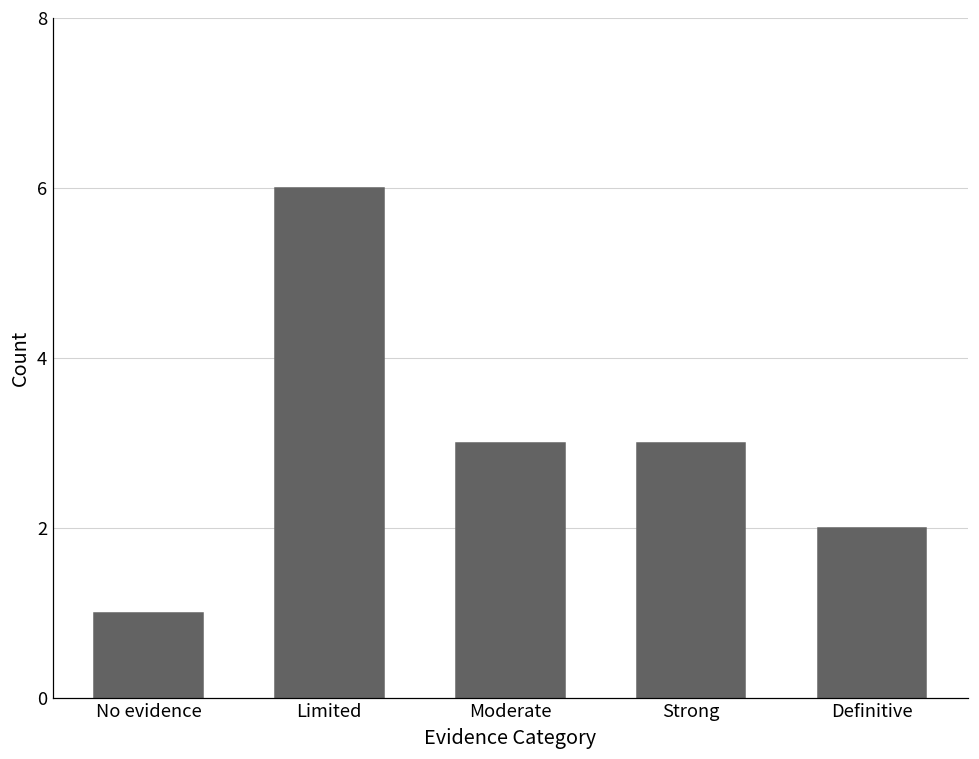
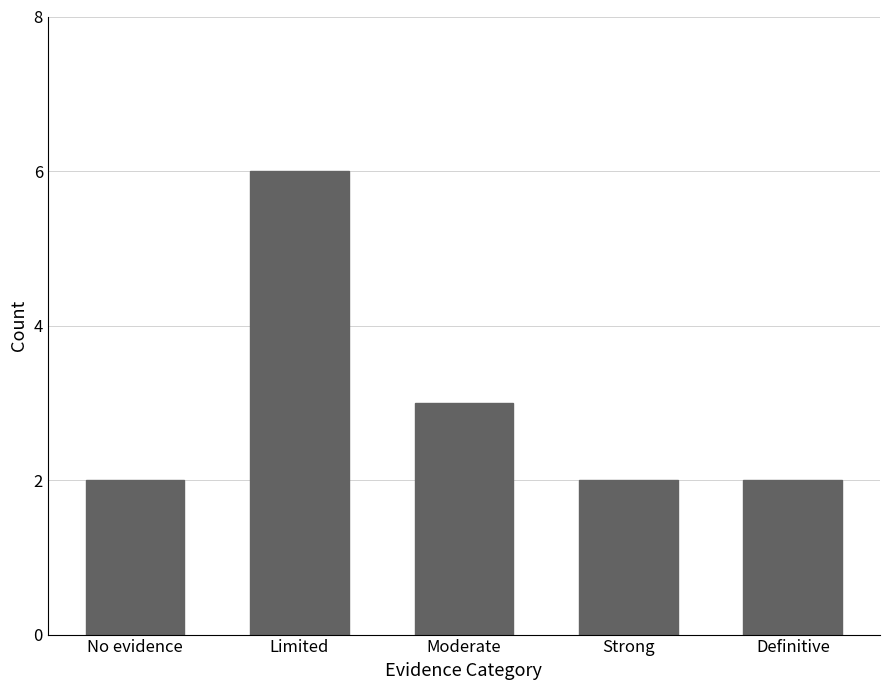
No evidence: 1 -> 2
Strong: 3 -> 2
